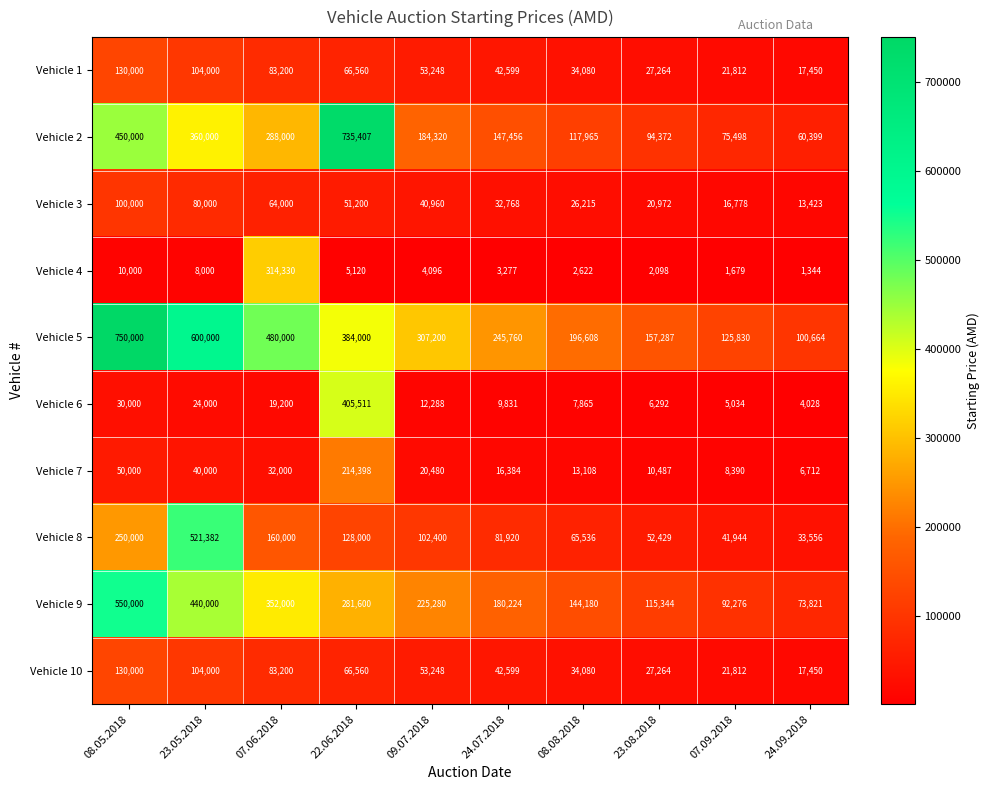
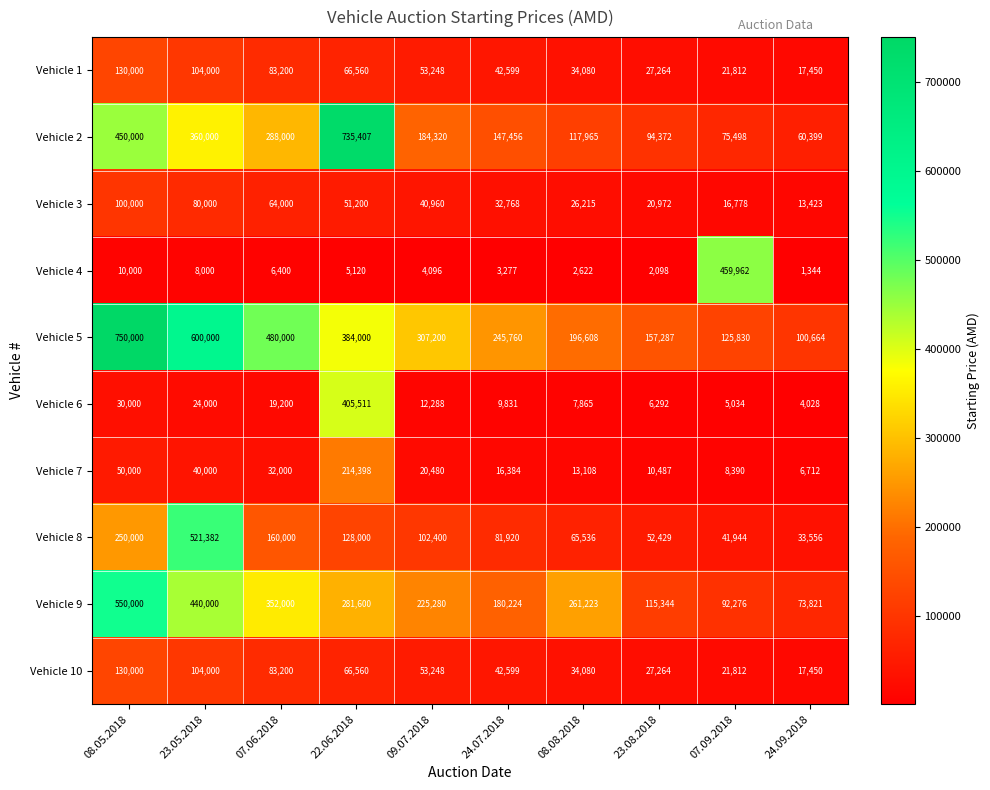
Vehicle 4, 07.06.2018: 314,330 -> 6,400
Vehicle 4, 07.09.2018: 1,679 -> 459,962
Vehicle 9, 08.08.2018: 144,180 -> 261,223
